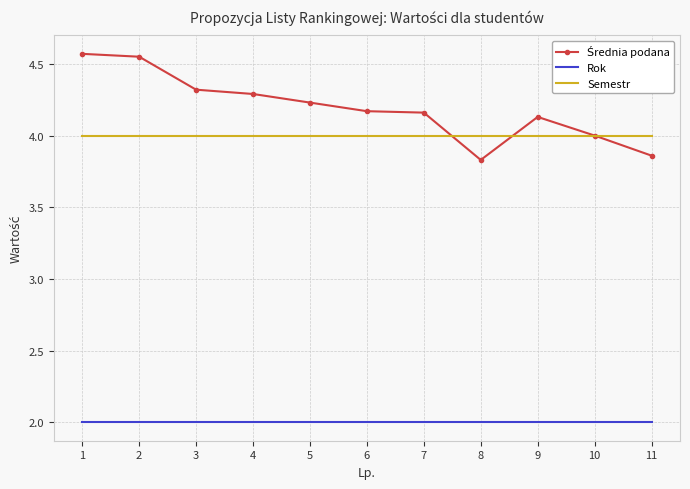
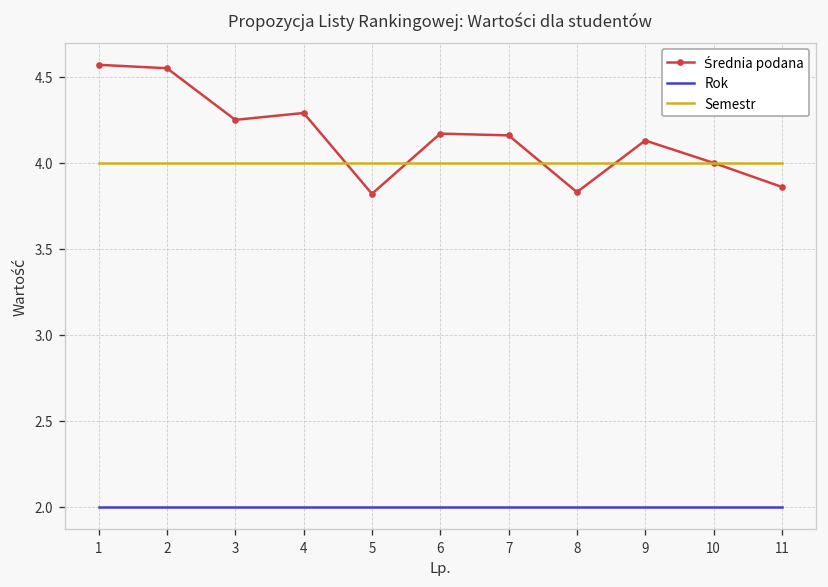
Średnia podana, 3: 4.32 -> 4.25
Średnia podana, 5: 4.23 -> 3.82
